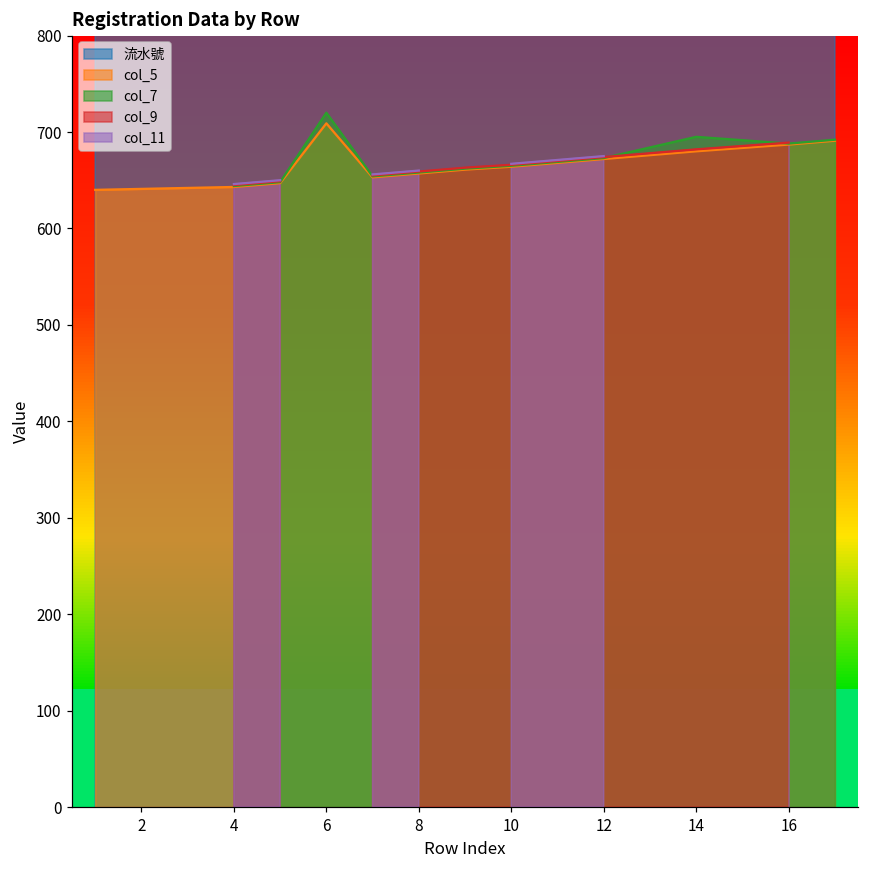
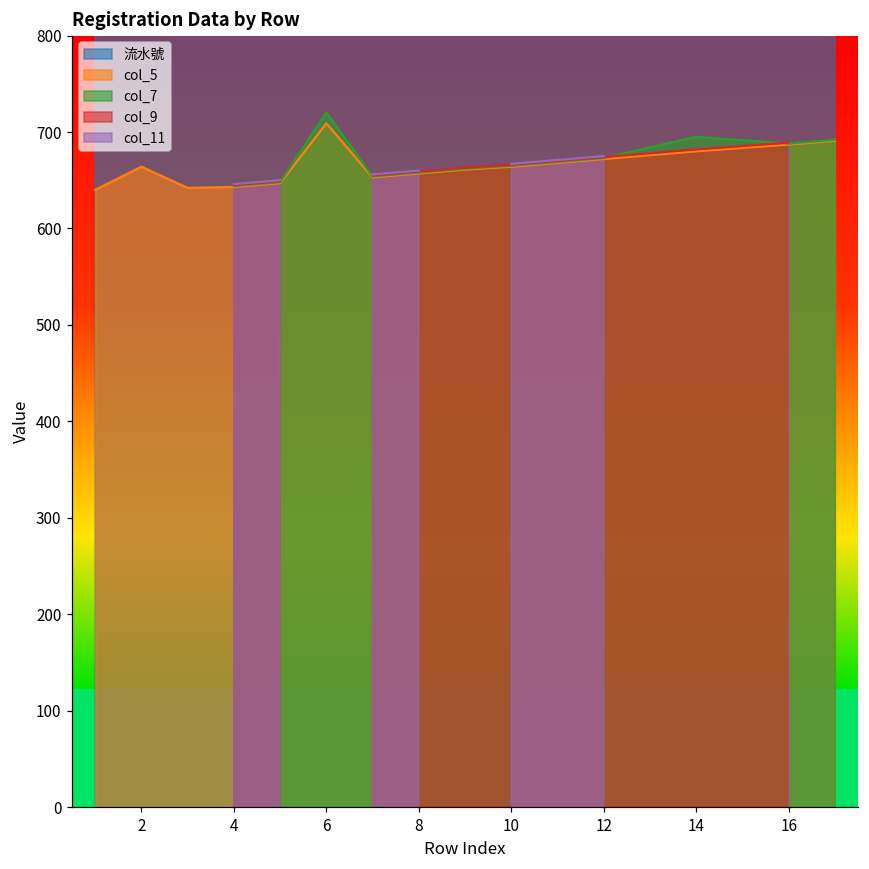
col_5, 2: 640 -> 660
